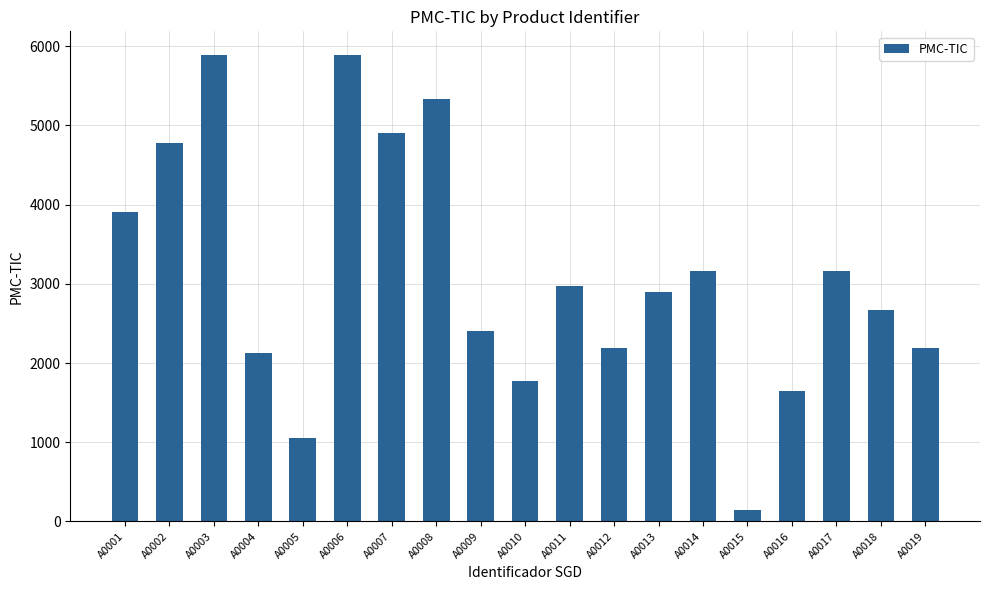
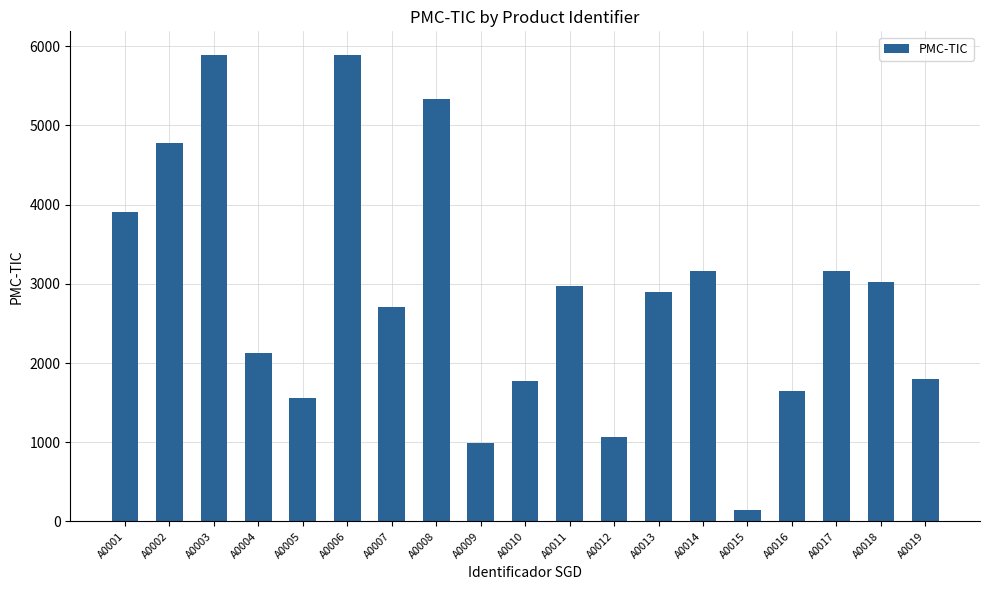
A0005: 1100 -> 1600
A0007: 4900 -> 2700
A0009: 2400 -> 1000
A0012: 2200 -> 1100
A0018: 2700 -> 3000
A0019: 2200 -> 1800
